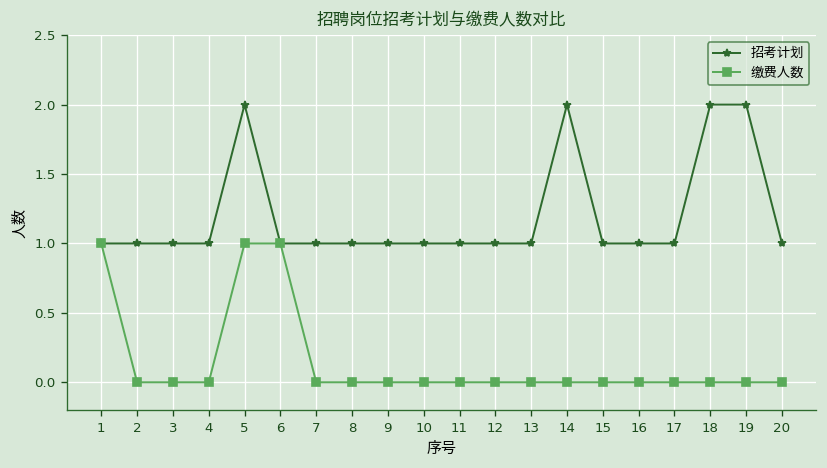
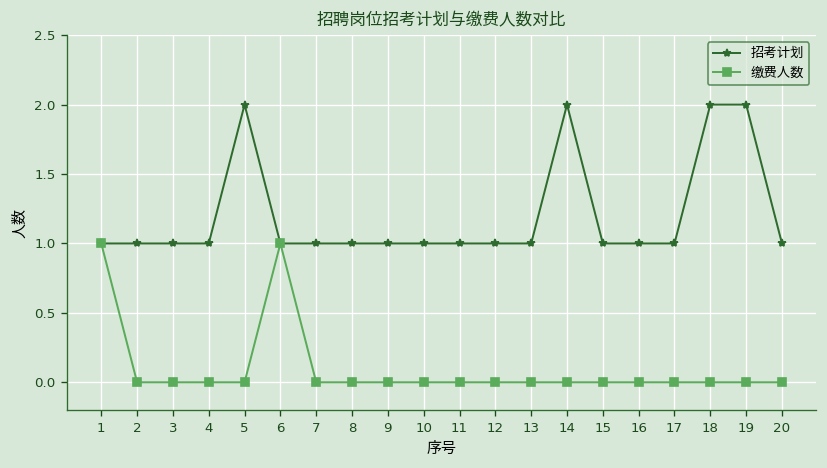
缴费人数, 5: 1 -> 0
